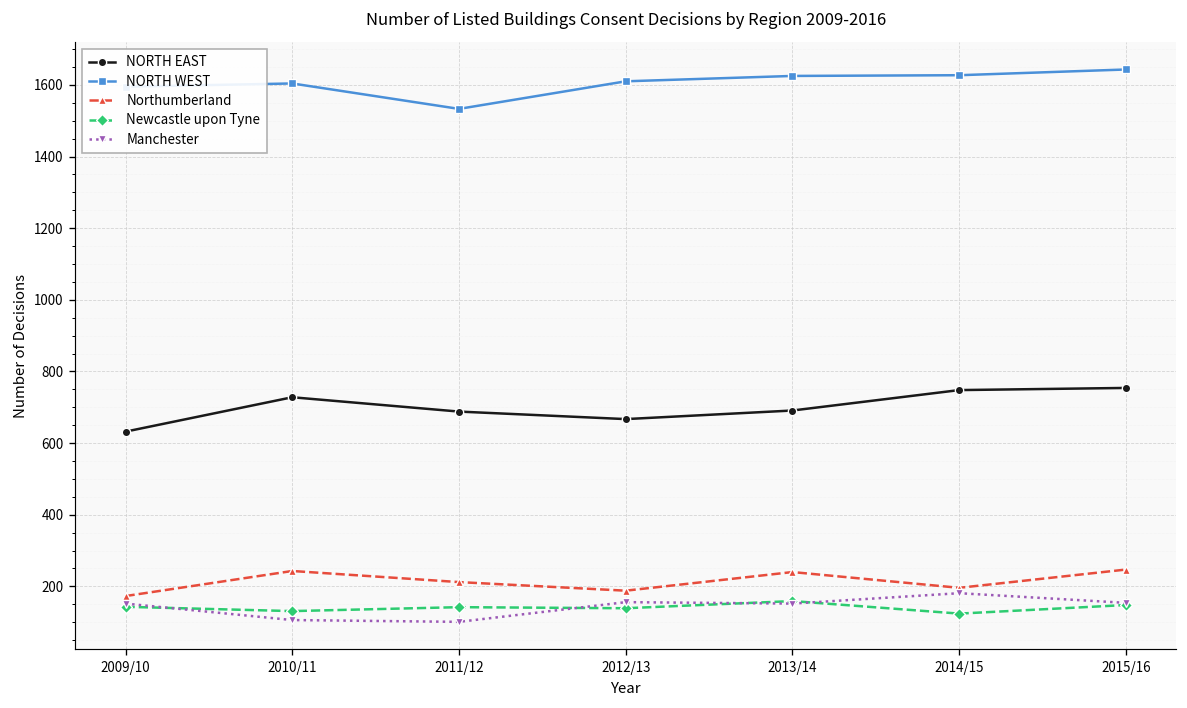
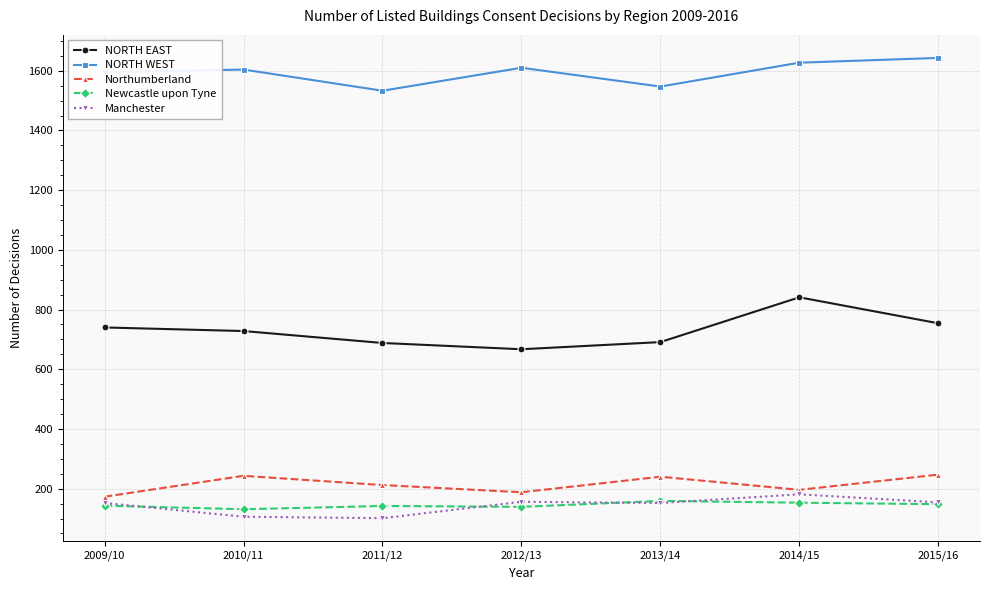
NORTH EAST, 2009/10: 630 -> 740
NORTH WEST, 2013/14: 1630 -> 1550
NORTH EAST, 2014/15: 750 -> 840
Newcastle upon Tyne, 2014/15: 120 -> 150
